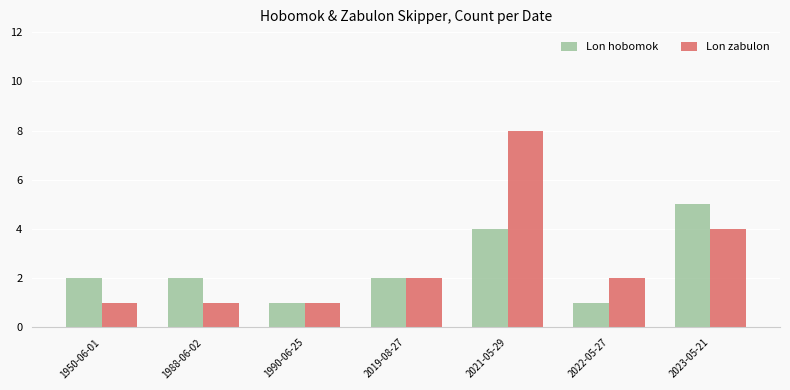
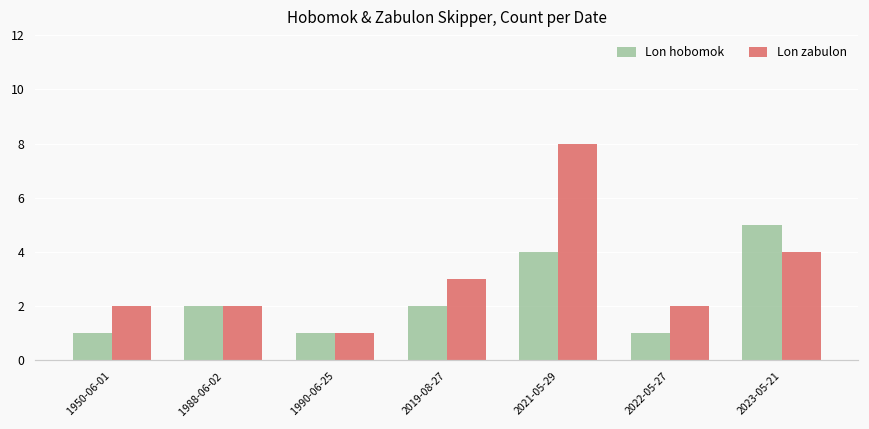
Lon hobomok, 1950-06-01: 2 -> 1
Lon zabulon, 1950-06-01: 1 -> 2
Lon zabulon, 1988-06-02: 1 -> 2
Lon zabulon, 2019-08-27: 2 -> 3
